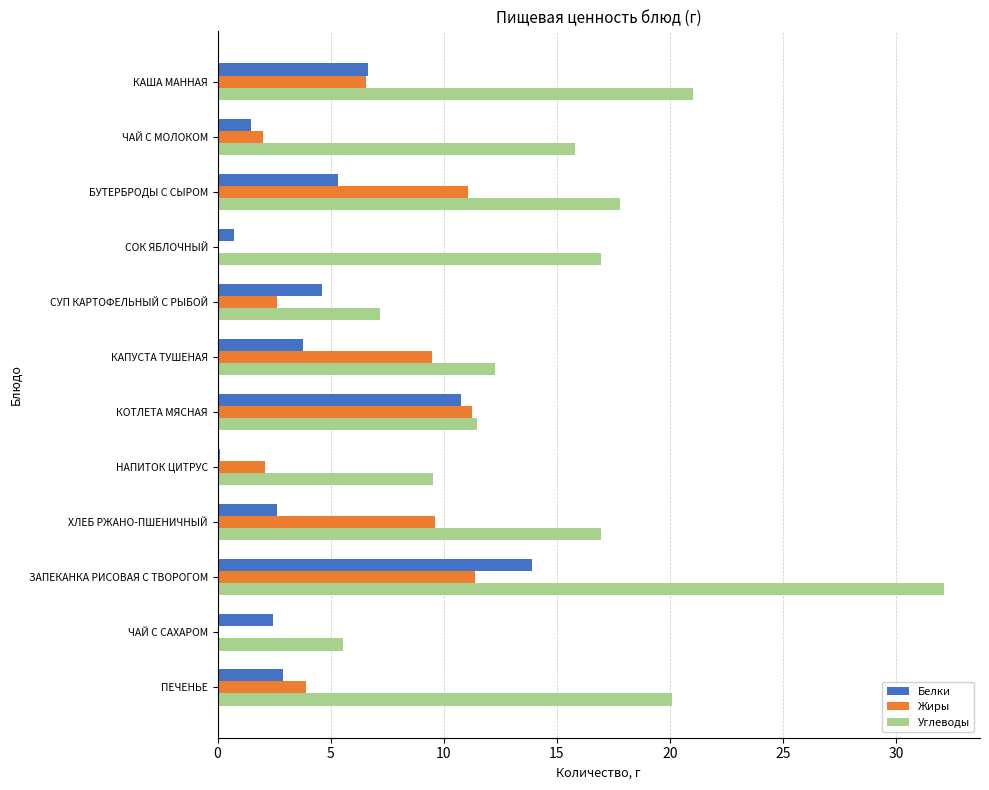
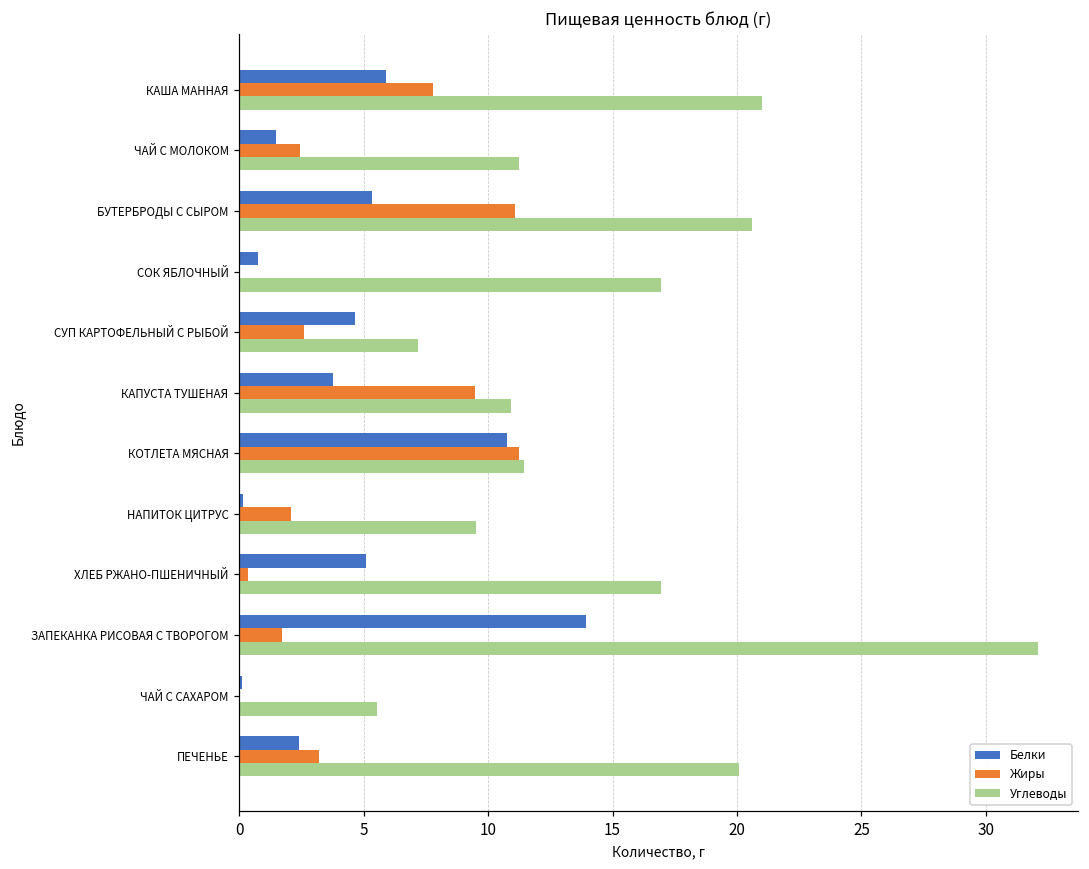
Белки, КАША МАННАЯ: 6.6 -> 5.9
Жиры, КАША МАННАЯ: 6.6 -> 7.8
Жиры, ЧАЙ С МОЛОКОМ: 2.0 -> 2.4
Углеводы, ЧАЙ С МОЛОКОМ: 15.8 -> 11.3
Углеводы, БУТЕРБРОДЫ С СЫРОМ: 17.8 -> 20.6
Углеводы, КАПУСТА ТУШЕНАЯ: 12.3 -> 10.9
Белки, ХЛЕБ РЖАНО-ПШЕНИЧНЫЙ: 2.7 -> 5.1
Жиры, ХЛЕБ РЖАНО-ПШЕНИЧНЫЙ: 9.6 -> 0.4
Жиры, ЗАПЕКАНКА РИСОВАЯ С ТВОРОГОМ: 11.4 -> 1.7
Белки, ЧАЙ С САХАРОМ: 2.5 -> 0.1
Белки, ПЕЧЕНЬЕ: 2.9 -> 2.4
Жиры, ПЕЧЕНЬЕ: 3.9 -> 3.2
